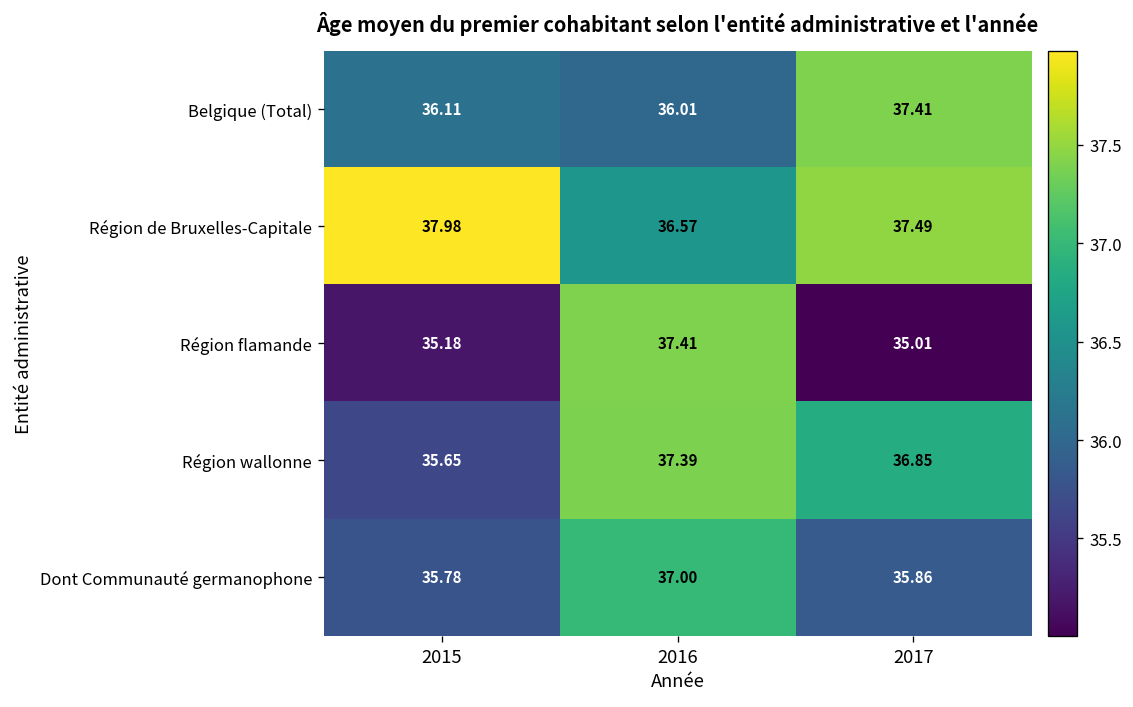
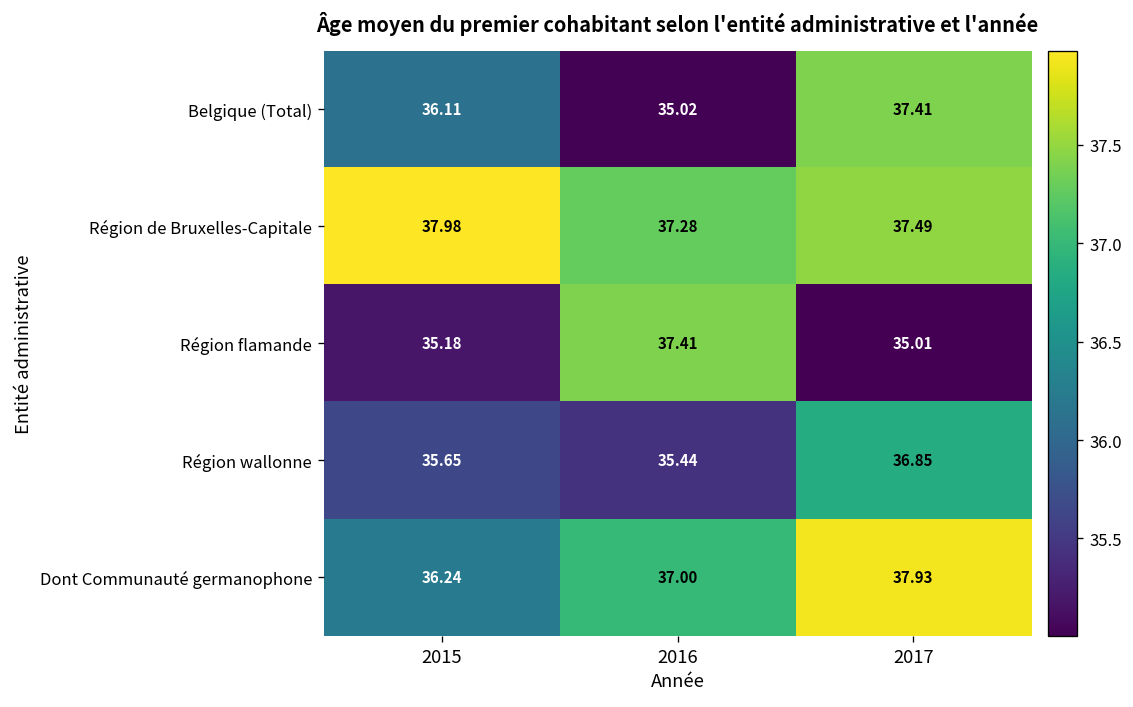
Belgique (Total), 2016: 36.01 -> 35.02
Région de Bruxelles-Capitale, 2016: 36.57 -> 37.28
Région wallonne, 2016: 37.39 -> 35.44
Dont Communauté germanophone, 2015: 35.78 -> 36.24
Dont Communauté germanophone, 2017: 35.86 -> 37.93
